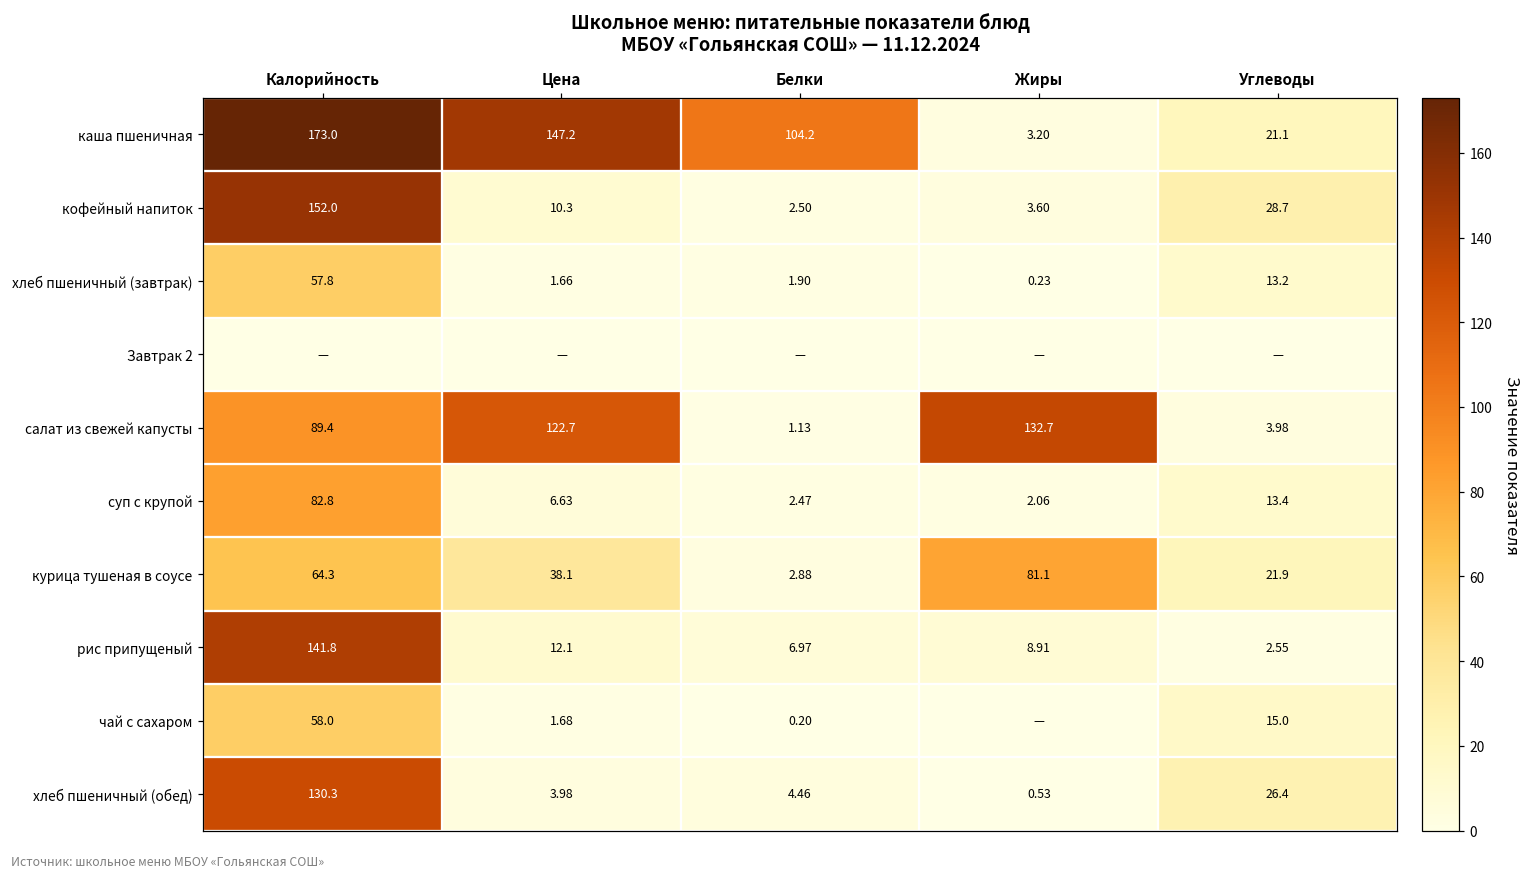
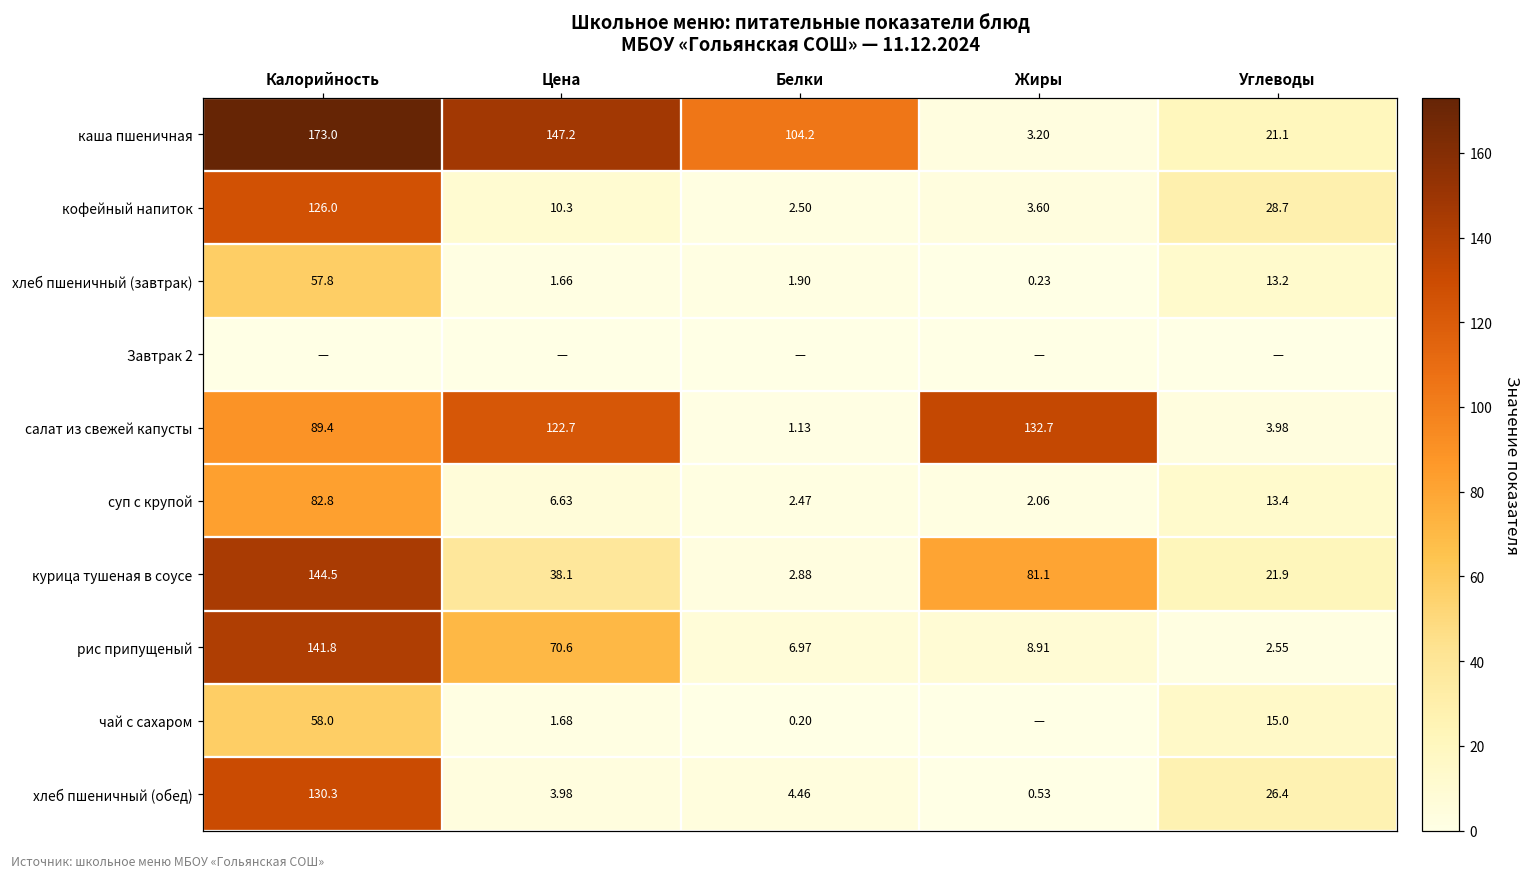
кофейный напиток, Калорийность: 152.0 -> 126.0
курица тушеная в соусе, Калорийность: 64.3 -> 144.5
рис припущеный, Цена: 12.1 -> 70.6
